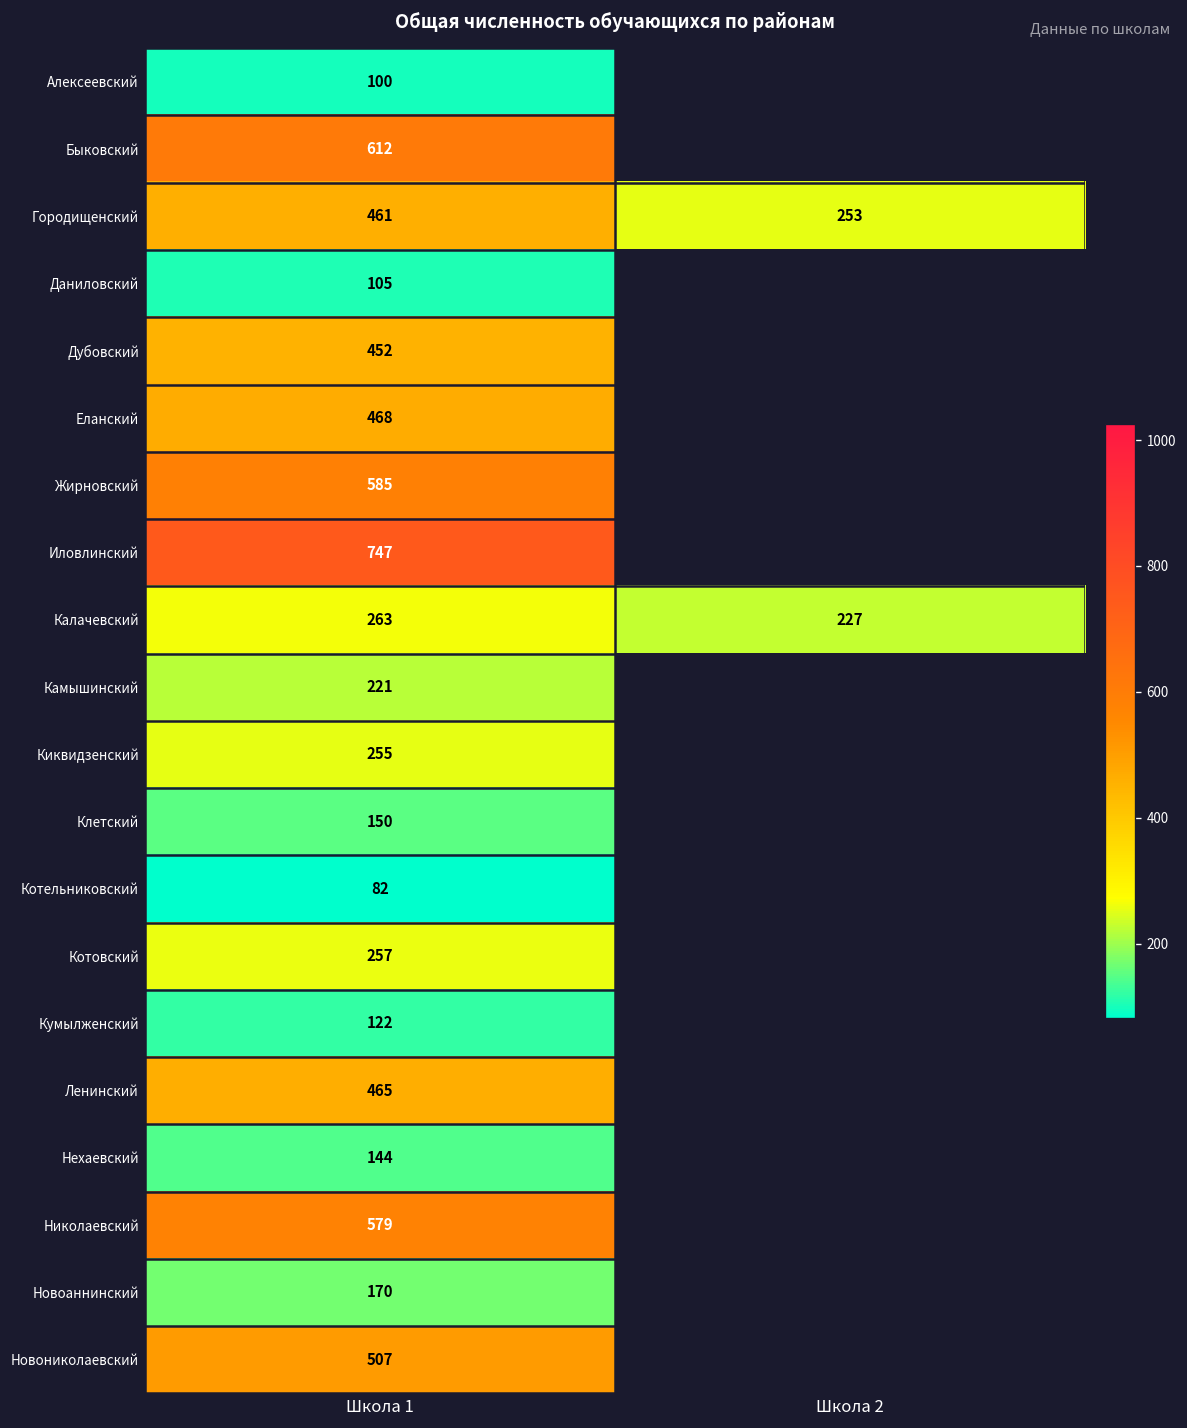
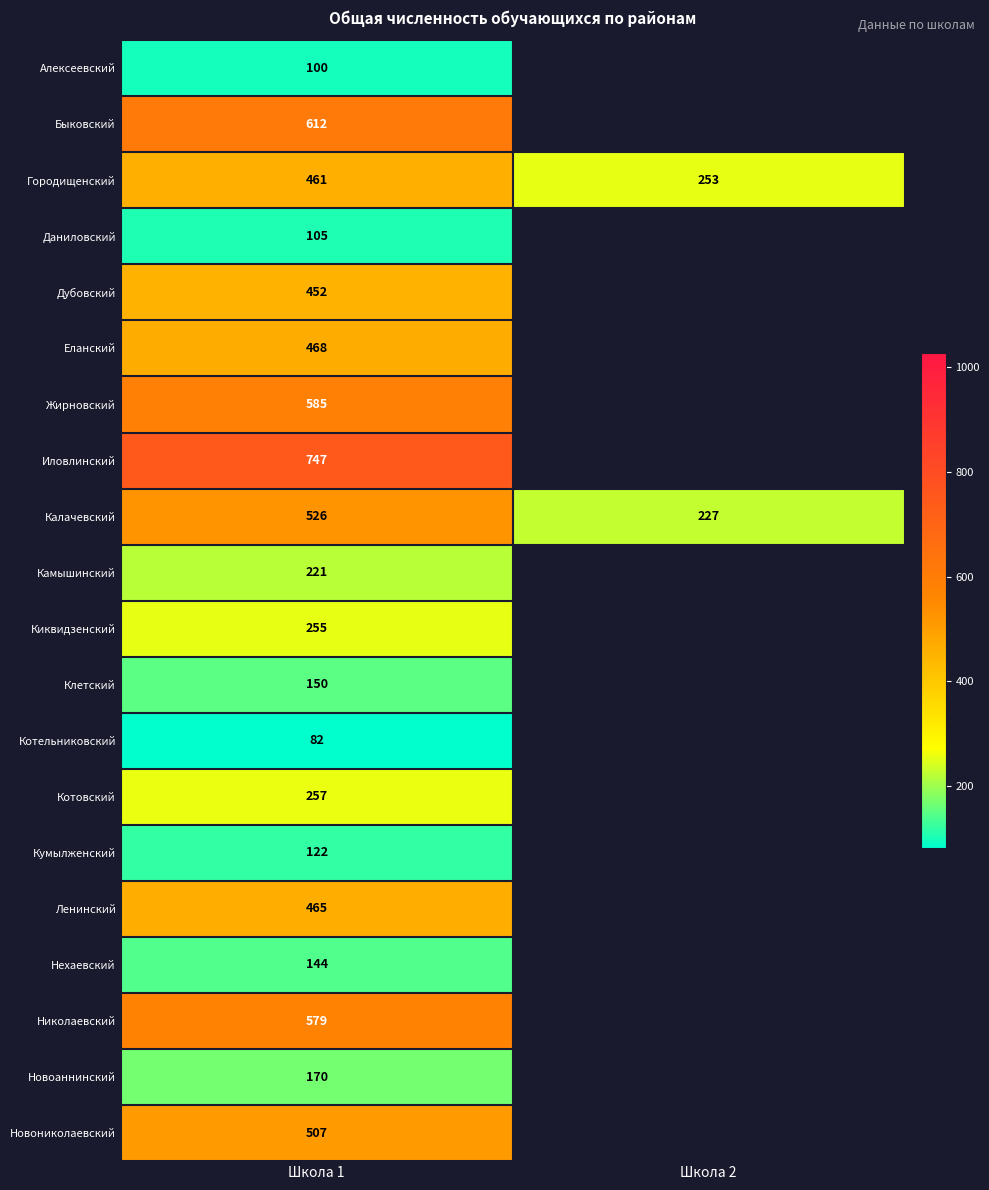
Калачевский, Школа 1: 263 -> 526
